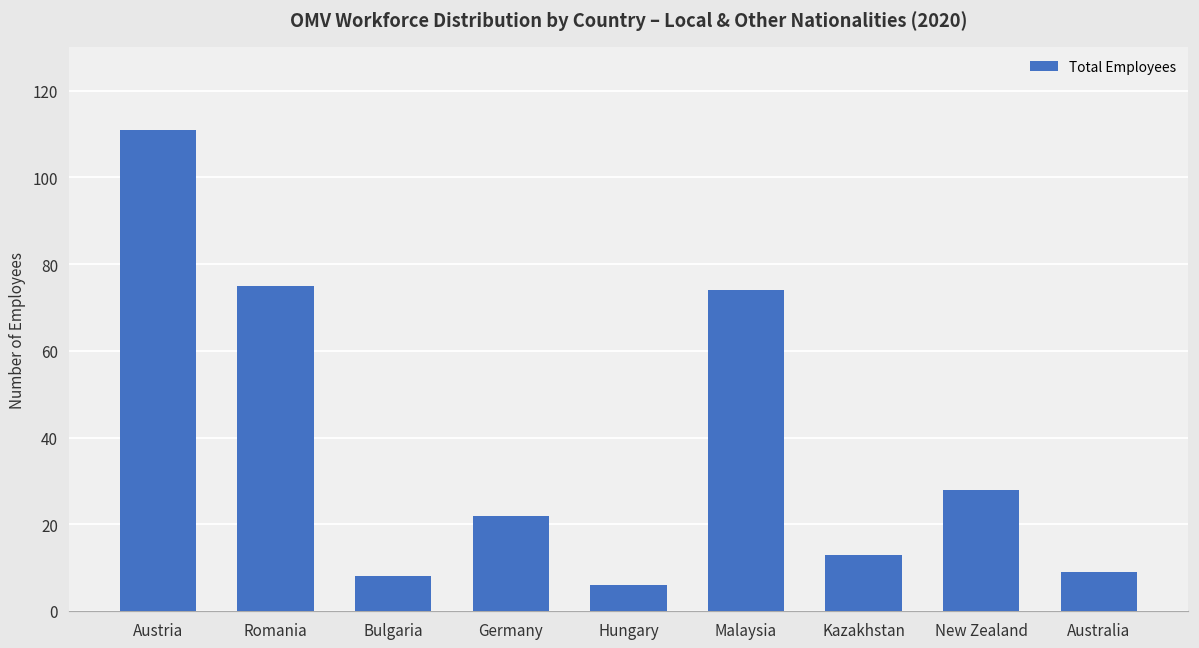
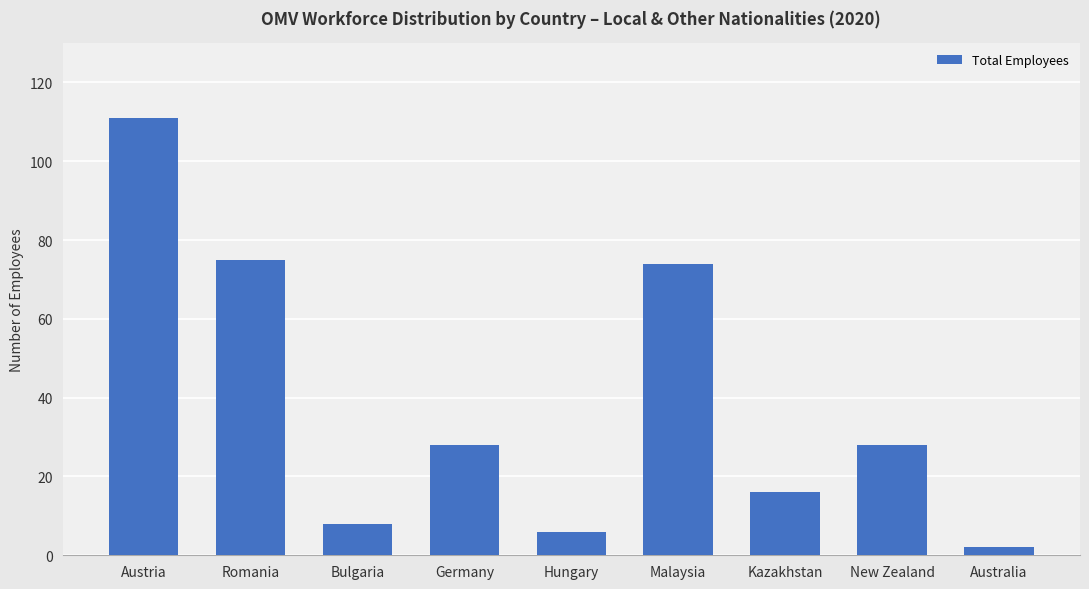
Germany: 22 -> 28
Kazakhstan: 13 -> 16
Australia: 9 -> 2
